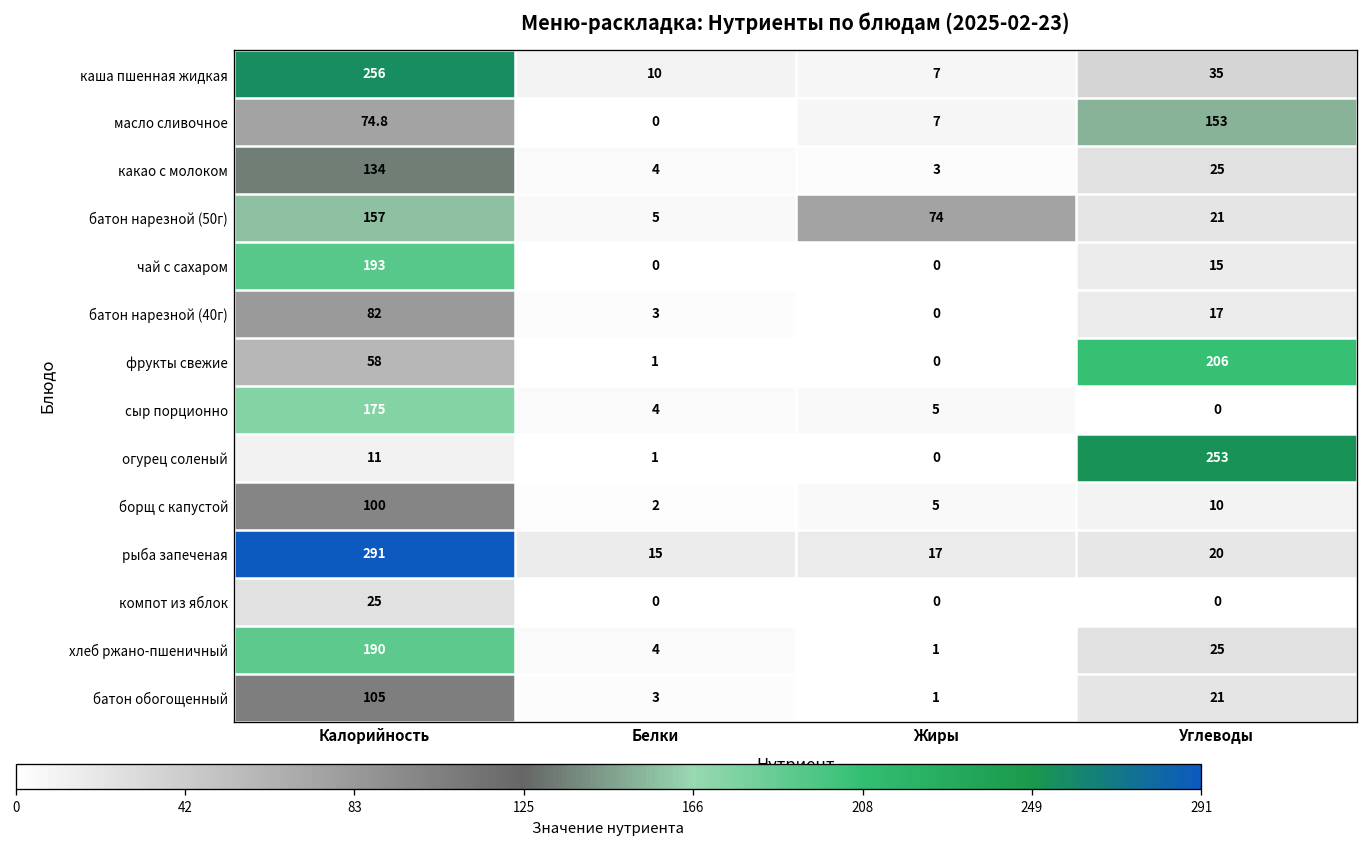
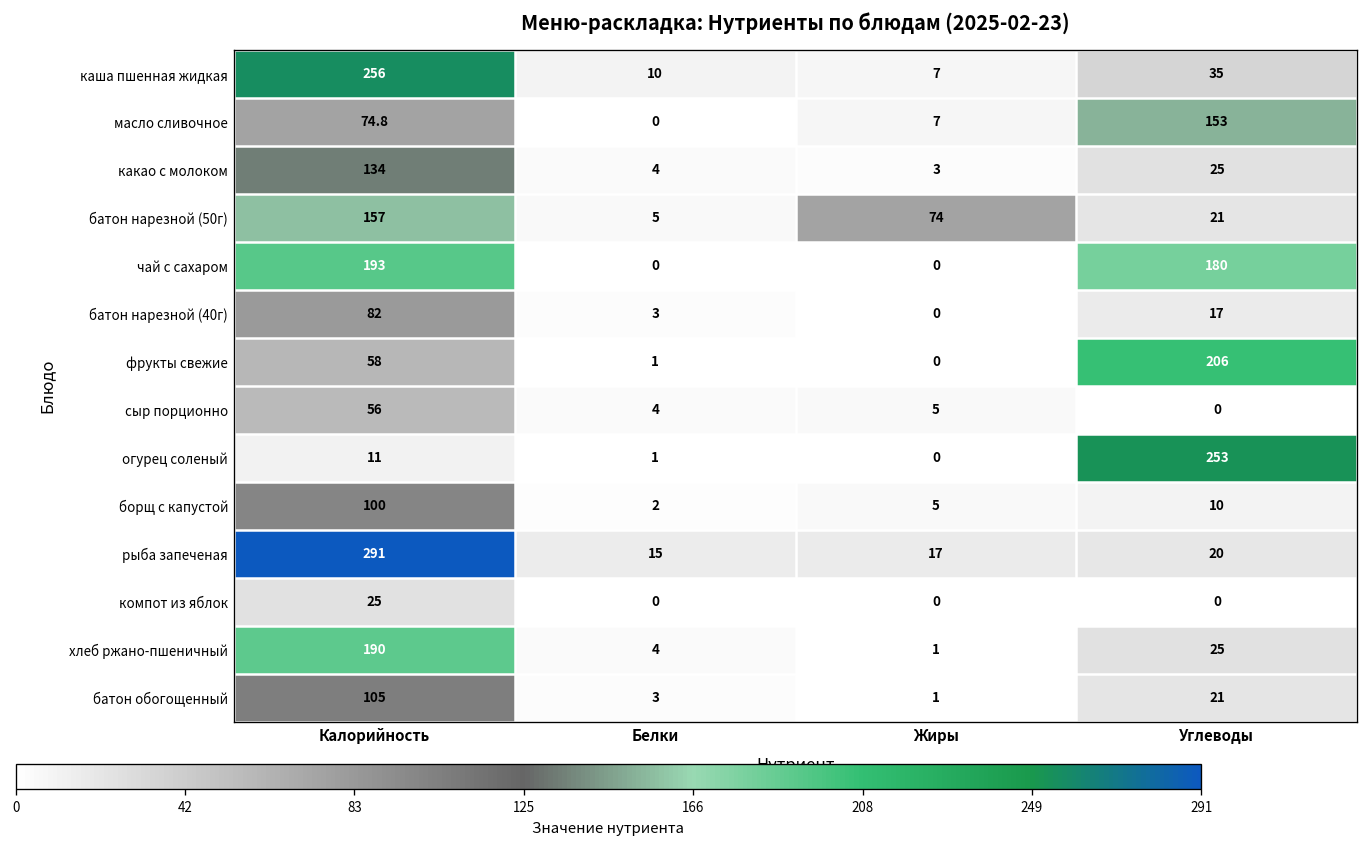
чай с сахаром, Углеводы: 15 -> 180
сыр порционно, Калорийность: 175 -> 56
